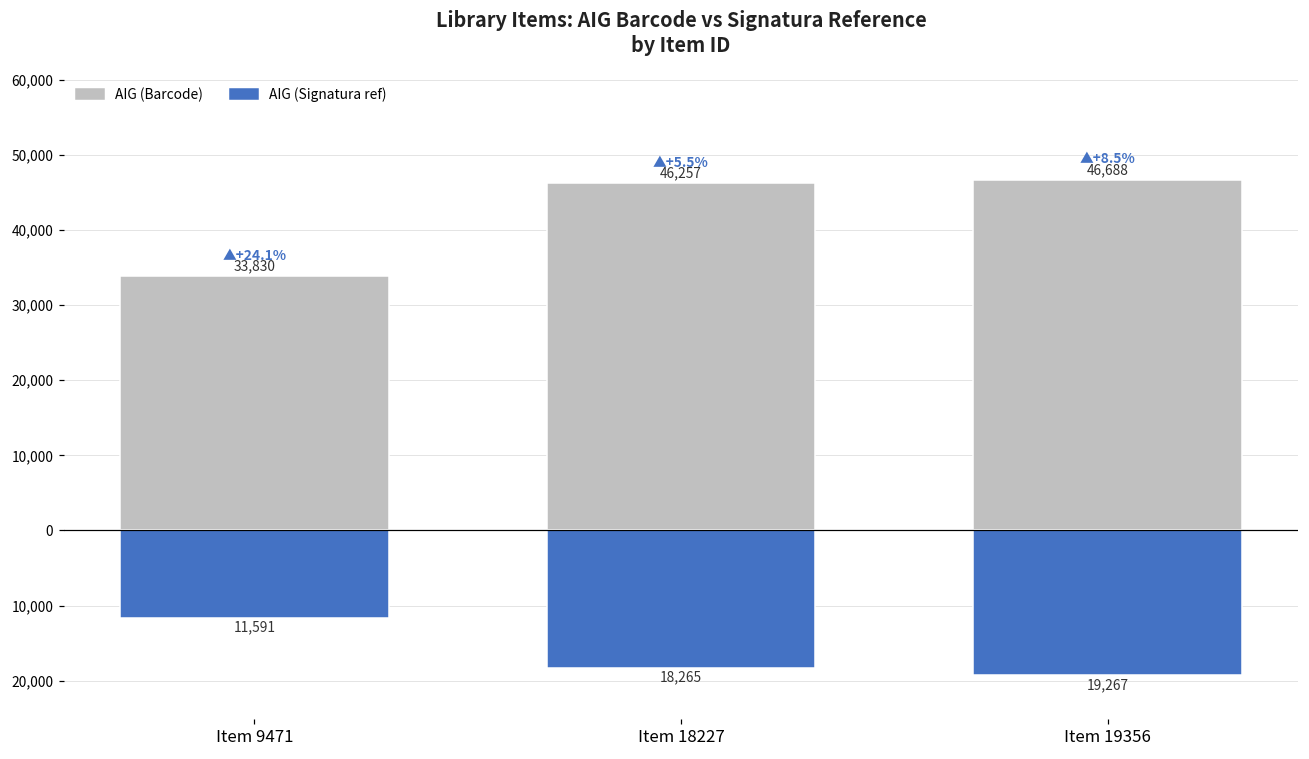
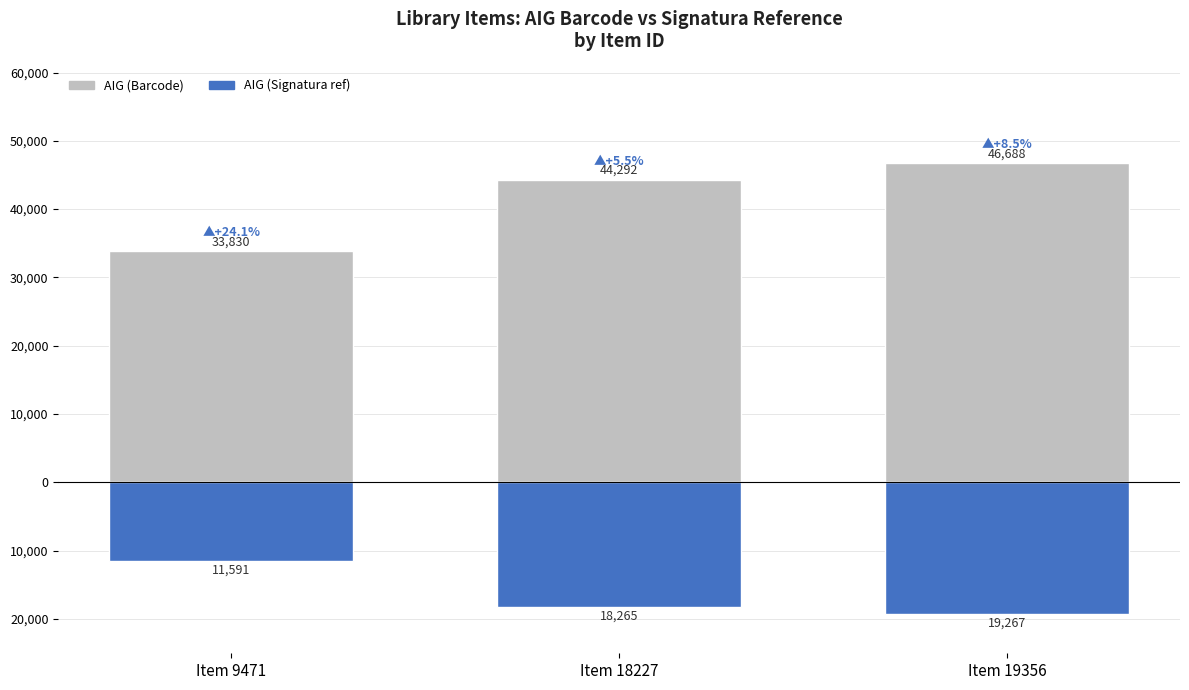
AIG (Barcode), Item 18227: 46,257 -> 44,292
